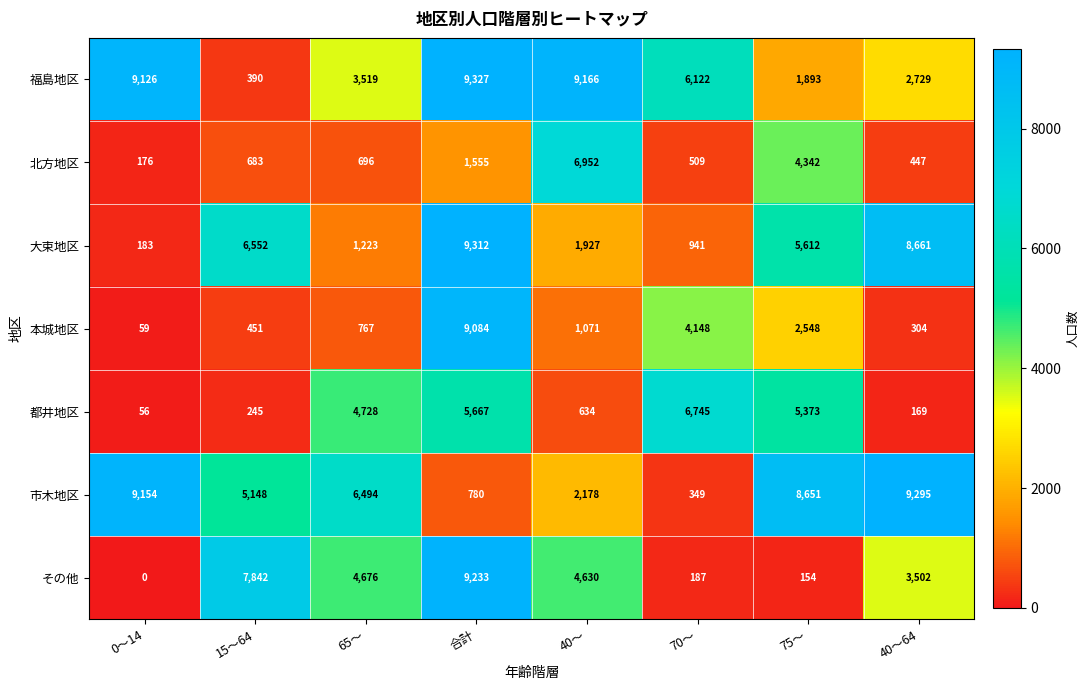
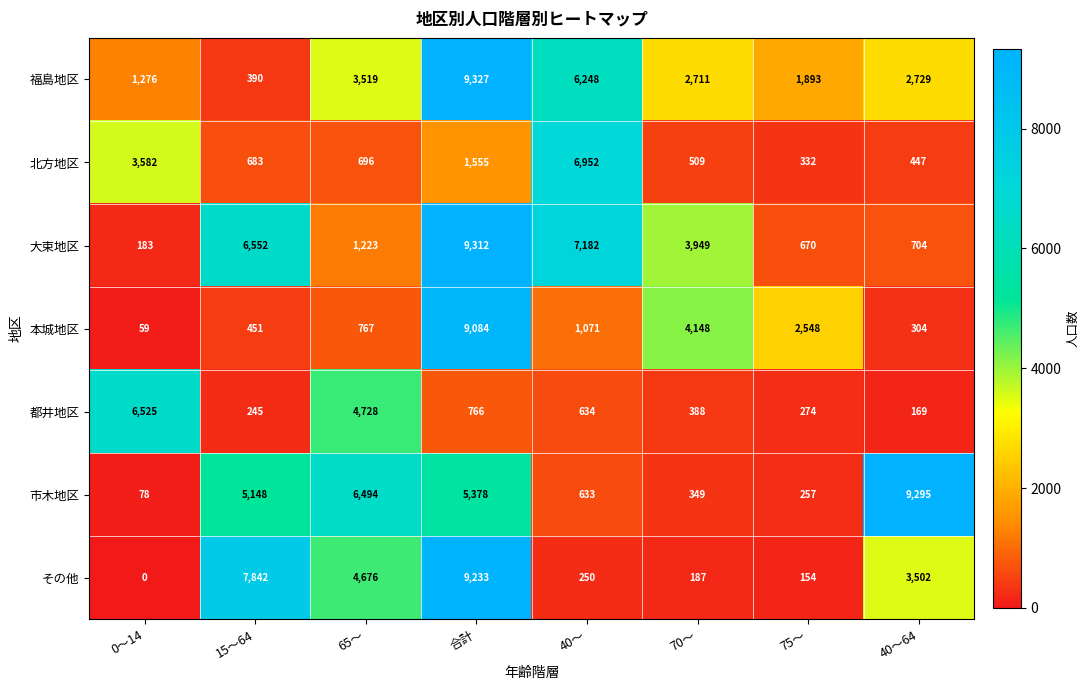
福島地区, 0～14: 9,126 -> 1,276
福島地区, 40～: 9,166 -> 6,248
福島地区, 70～: 6,122 -> 2,711
北方地区, 0～14: 176 -> 3,582
北方地区, 75～: 4,342 -> 332
大束地区, 40～: 1,927 -> 7,182
大束地区, 70～: 941 -> 3,949
大束地区, 75～: 5,612 -> 670
大束地区, 40～64: 8,661 -> 704
都井地区, 0～14: 56 -> 6,525
都井地区, 合計: 5,667 -> 766
都井地区, 70～: 6,745 -> 388
都井地区, 75～: 5,373 -> 274
市木地区, 0～14: 9,154 -> 78
市木地区, 合計: 780 -> 5,378
市木地区, 40～: 2,178 -> 633
市木地区, 75～: 8,651 -> 257
その他, 40～: 4,630 -> 250
